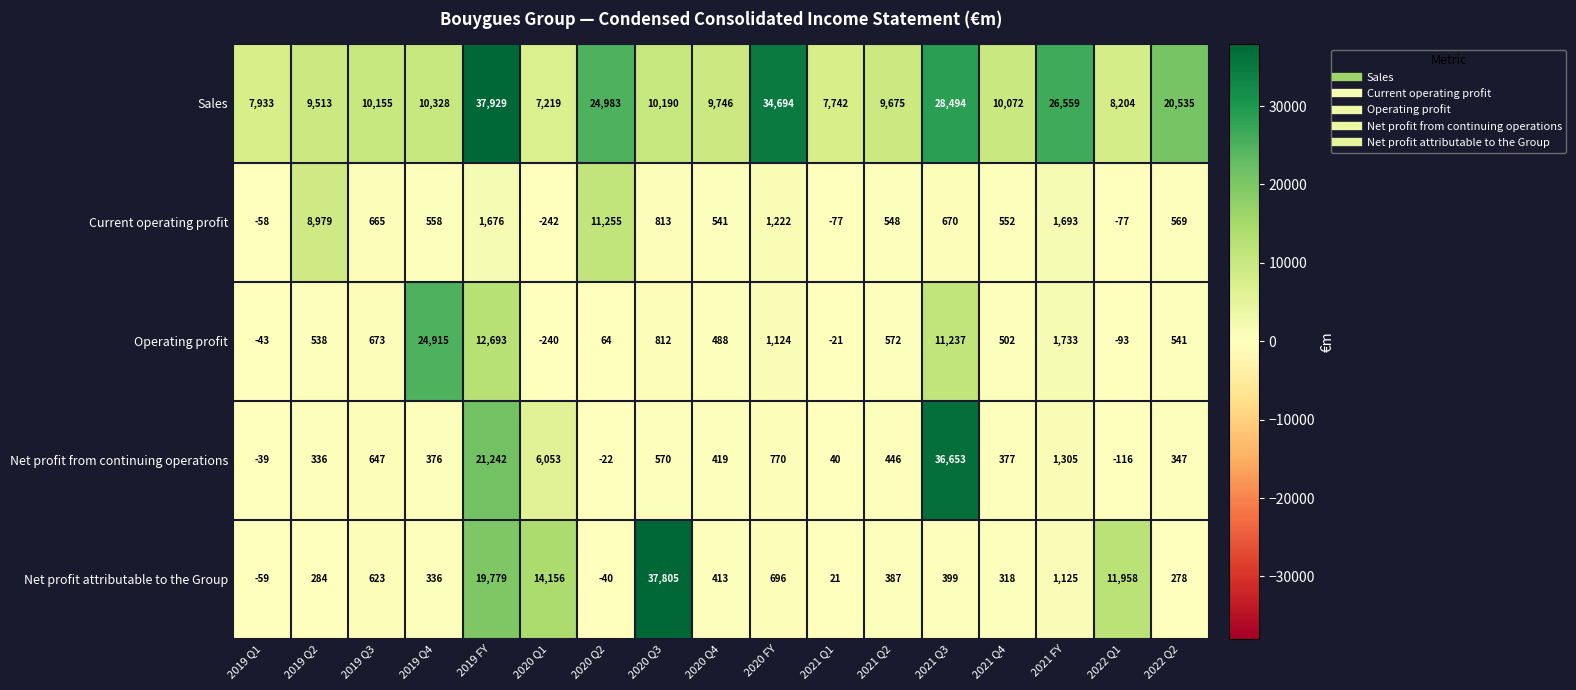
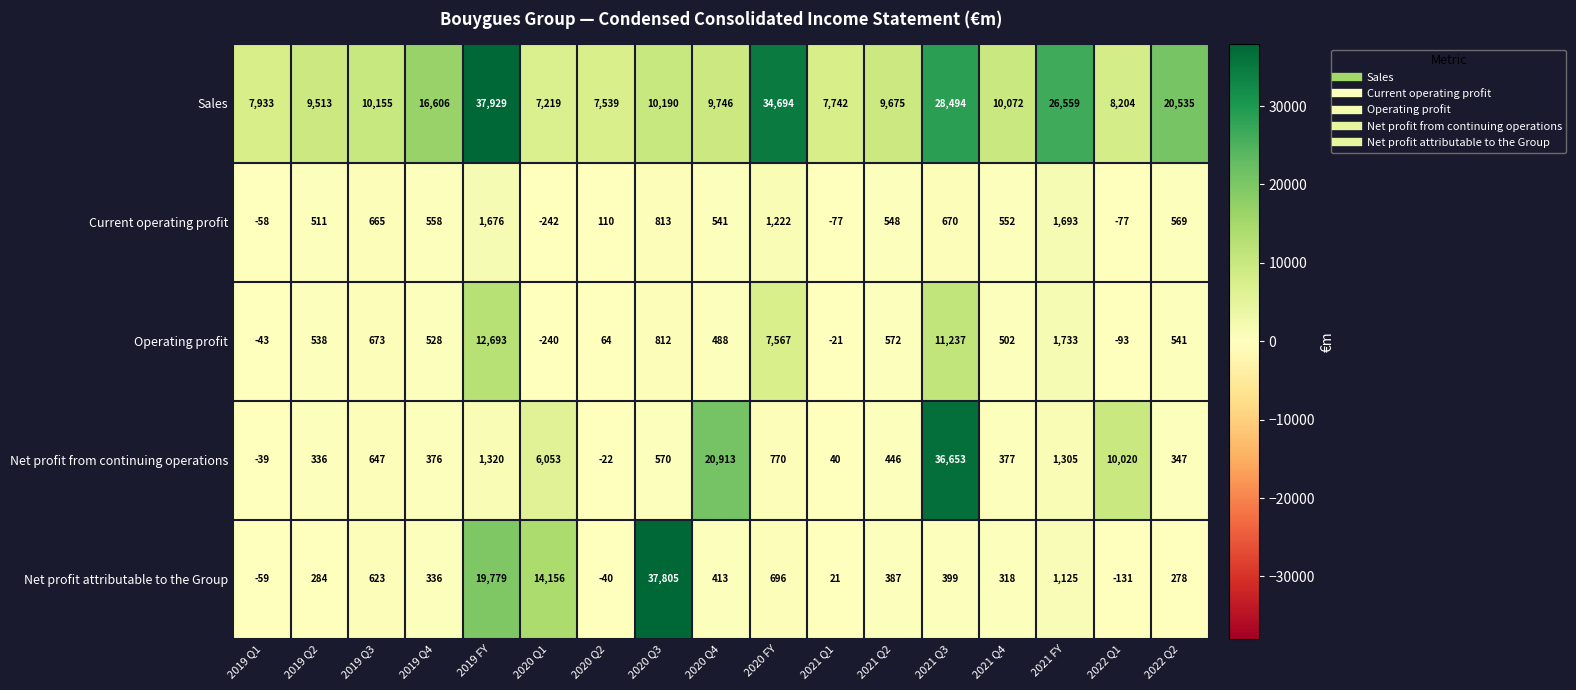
Sales, 2019 Q4: 10,328 -> 16,606
Sales, 2020 Q2: 24,983 -> 7,539
Current operating profit, 2019 Q2: 8,979 -> 511
Current operating profit, 2020 Q2: 11,255 -> 110
Operating profit, 2019 Q4: 24,915 -> 528
Operating profit, 2020 FY: 1,124 -> 7,567
Net profit from continuing operations, 2019 FY: 21,242 -> 1,320
Net profit from continuing operations, 2020 Q4: 419 -> 20,913
Net profit from continuing operations, 2022 Q1: -116 -> 10,020
Net profit attributable to the Group, 2022 Q1: 11,958 -> -131
